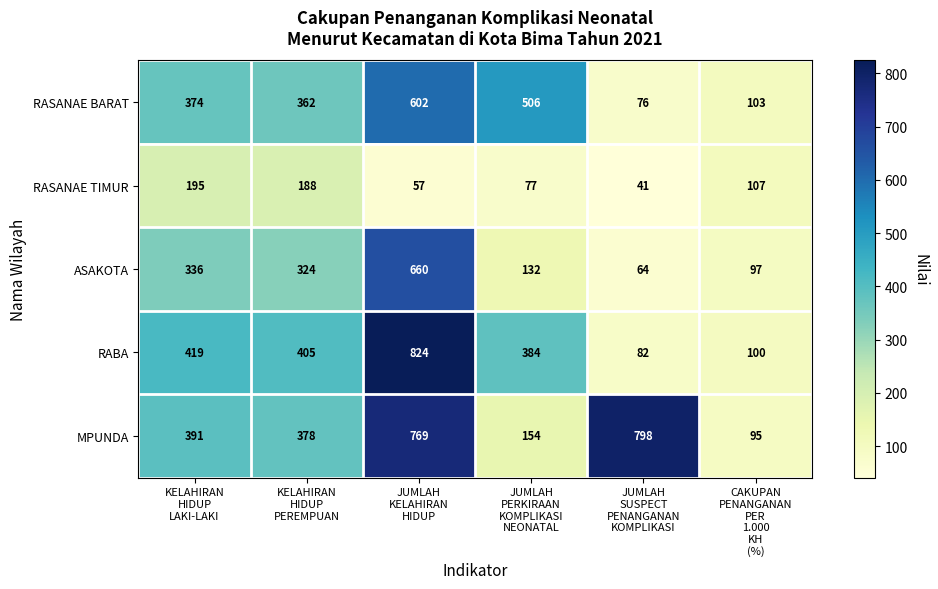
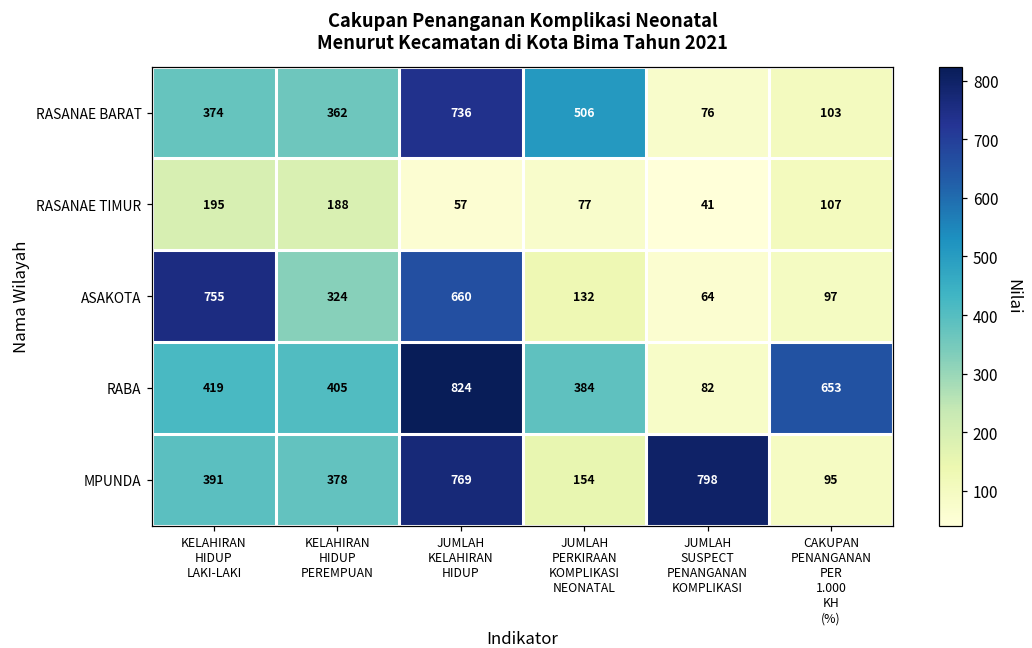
RASANAE BARAT, JUMLAH KELAHIRAN HIDUP: 602 -> 736
ASAKOTA, KELAHIRAN HIDUP LAKI-LAKI: 336 -> 755
RABA, CAKUPAN PENANGANAN PER 1.000 KH (%): 100 -> 653
